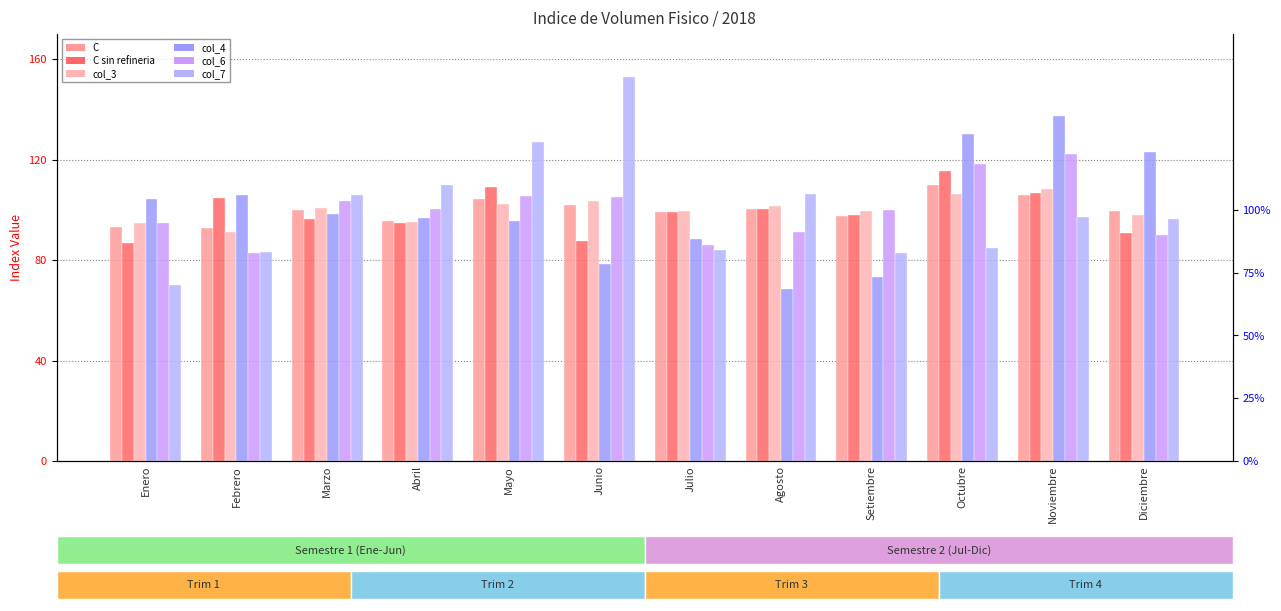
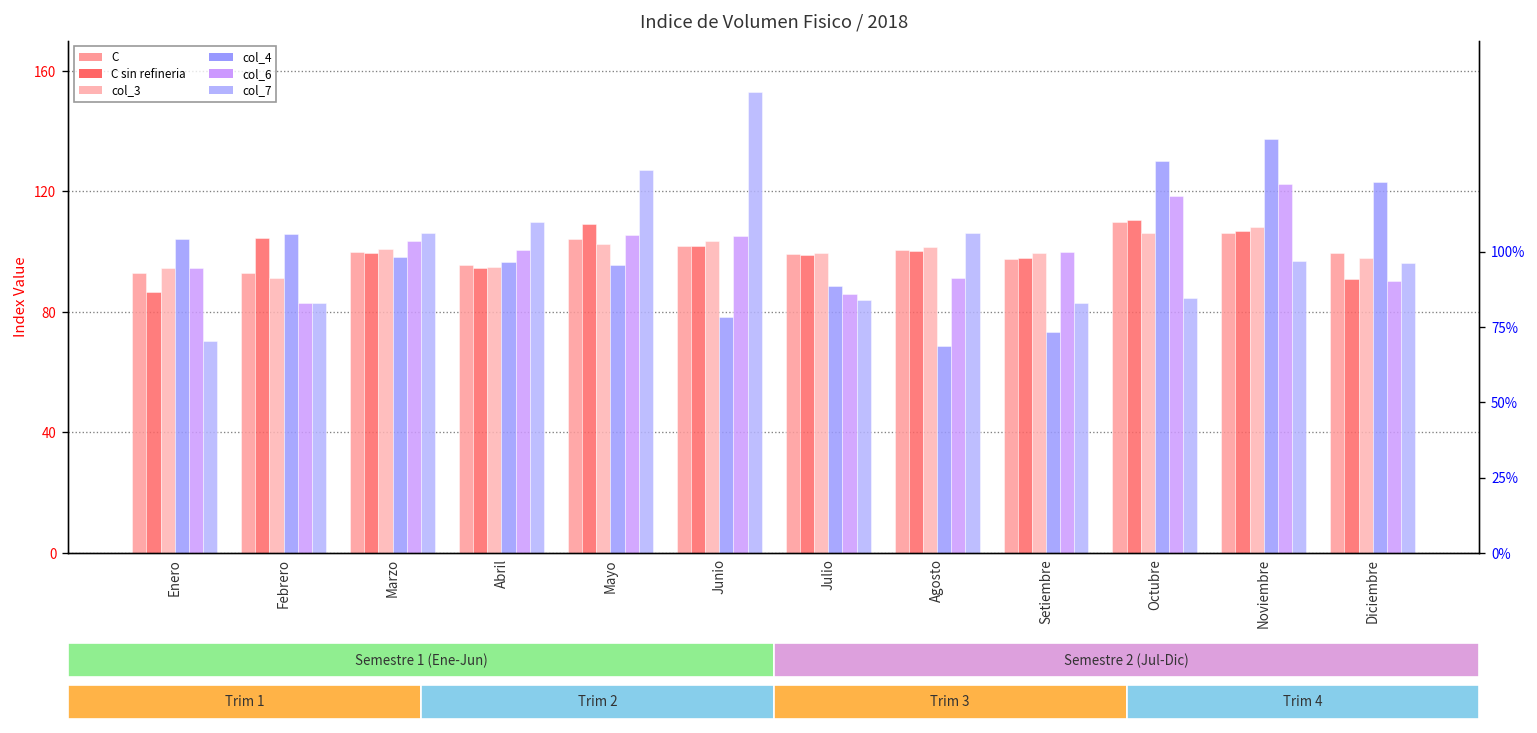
C sin refineria, Marzo: 96 -> 100
C sin refineria, Junio: 88 -> 102
C sin refineria, Octubre: 116 -> 110
